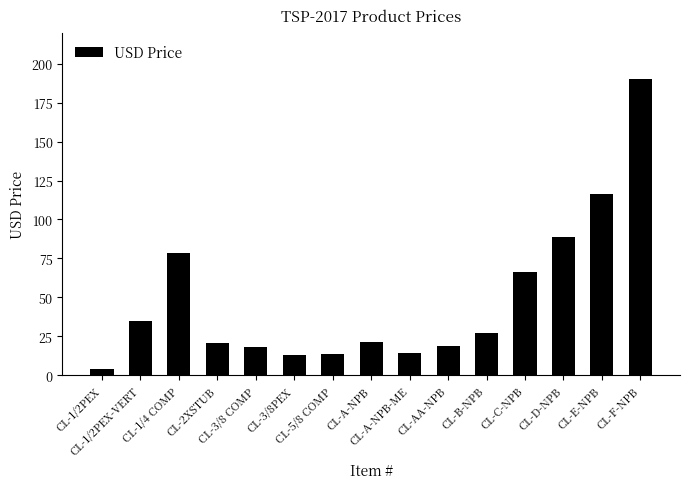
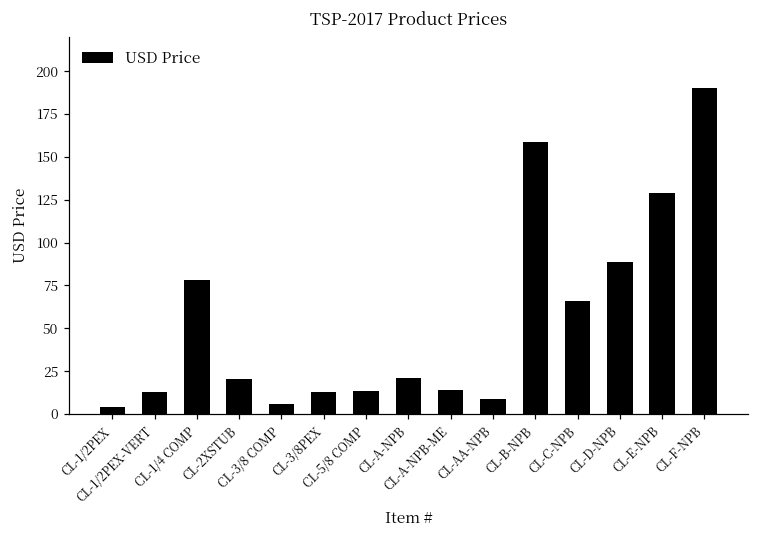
CL-1/2PEX-VERT: 35 -> 13
CL-3/8 COMP: 18 -> 6
CL-AA-NPB: 19 -> 9
CL-B-NPB: 27 -> 159
CL-E-NPB: 117 -> 129
